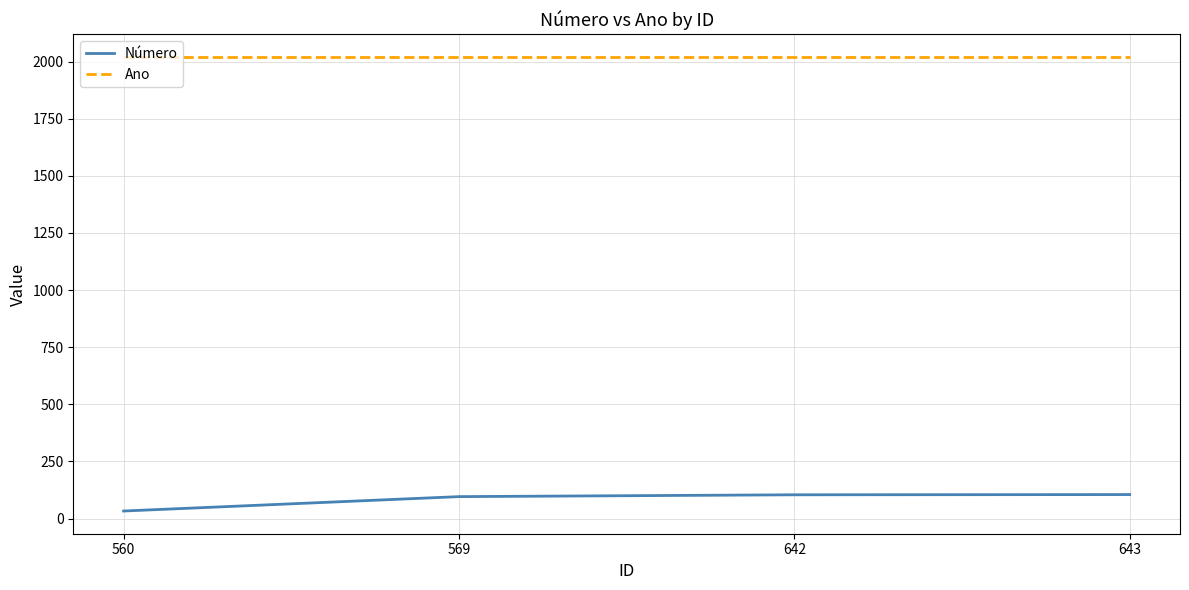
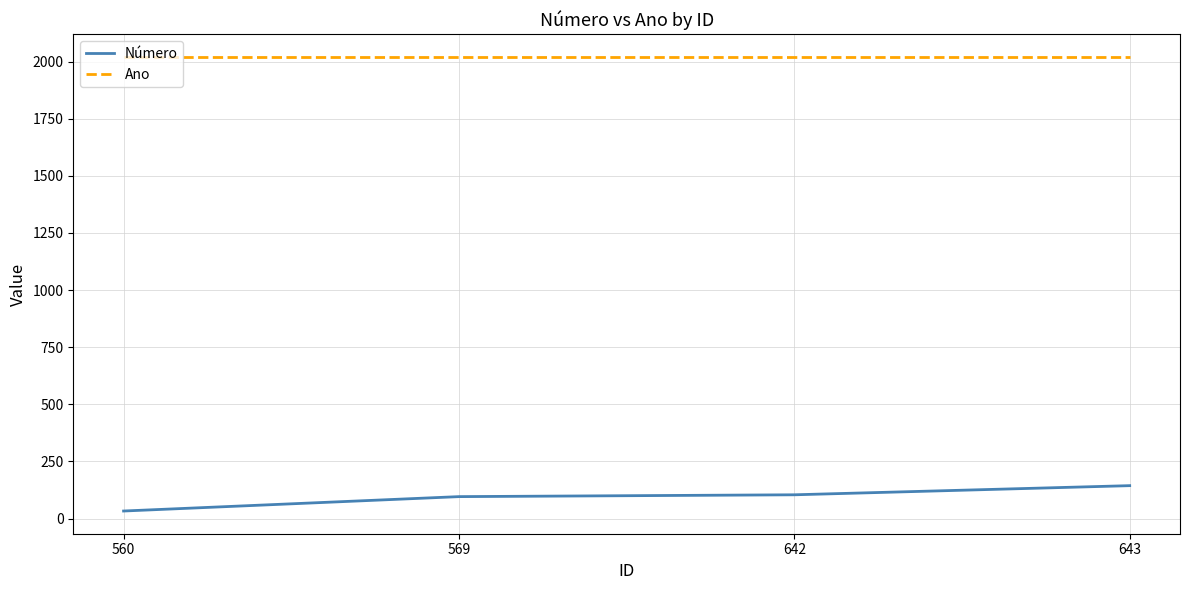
Número, 643: 110 -> 140
